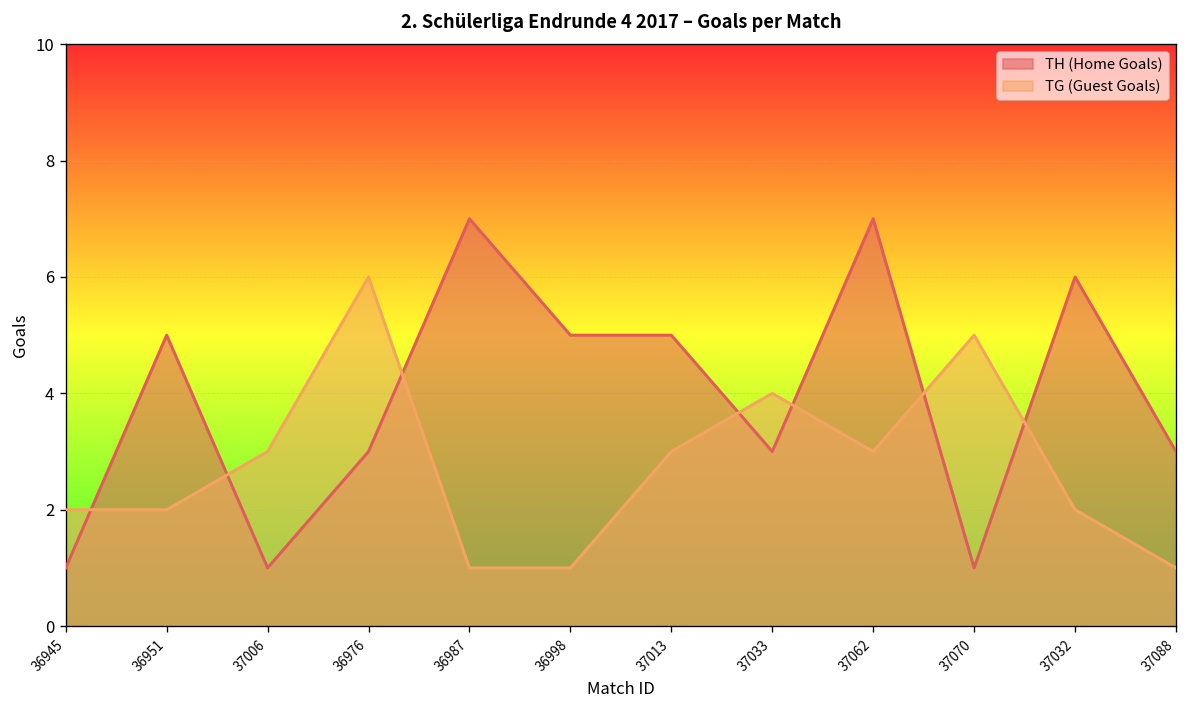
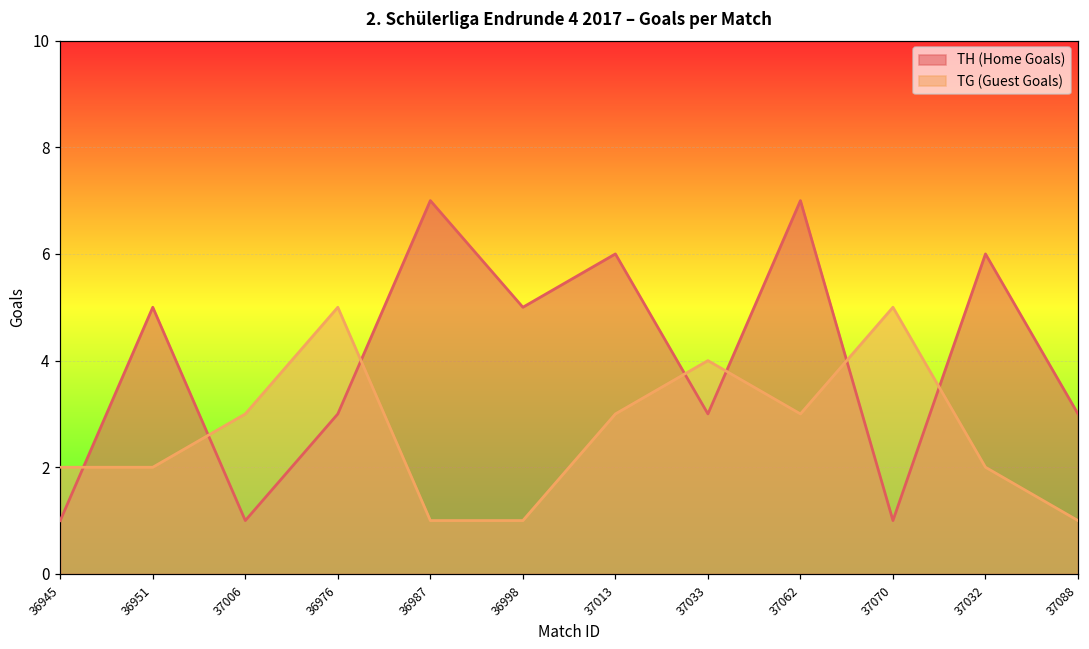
TG (Guest Goals), 36976: 6 -> 5
TH (Home Goals), 37013: 5 -> 6
